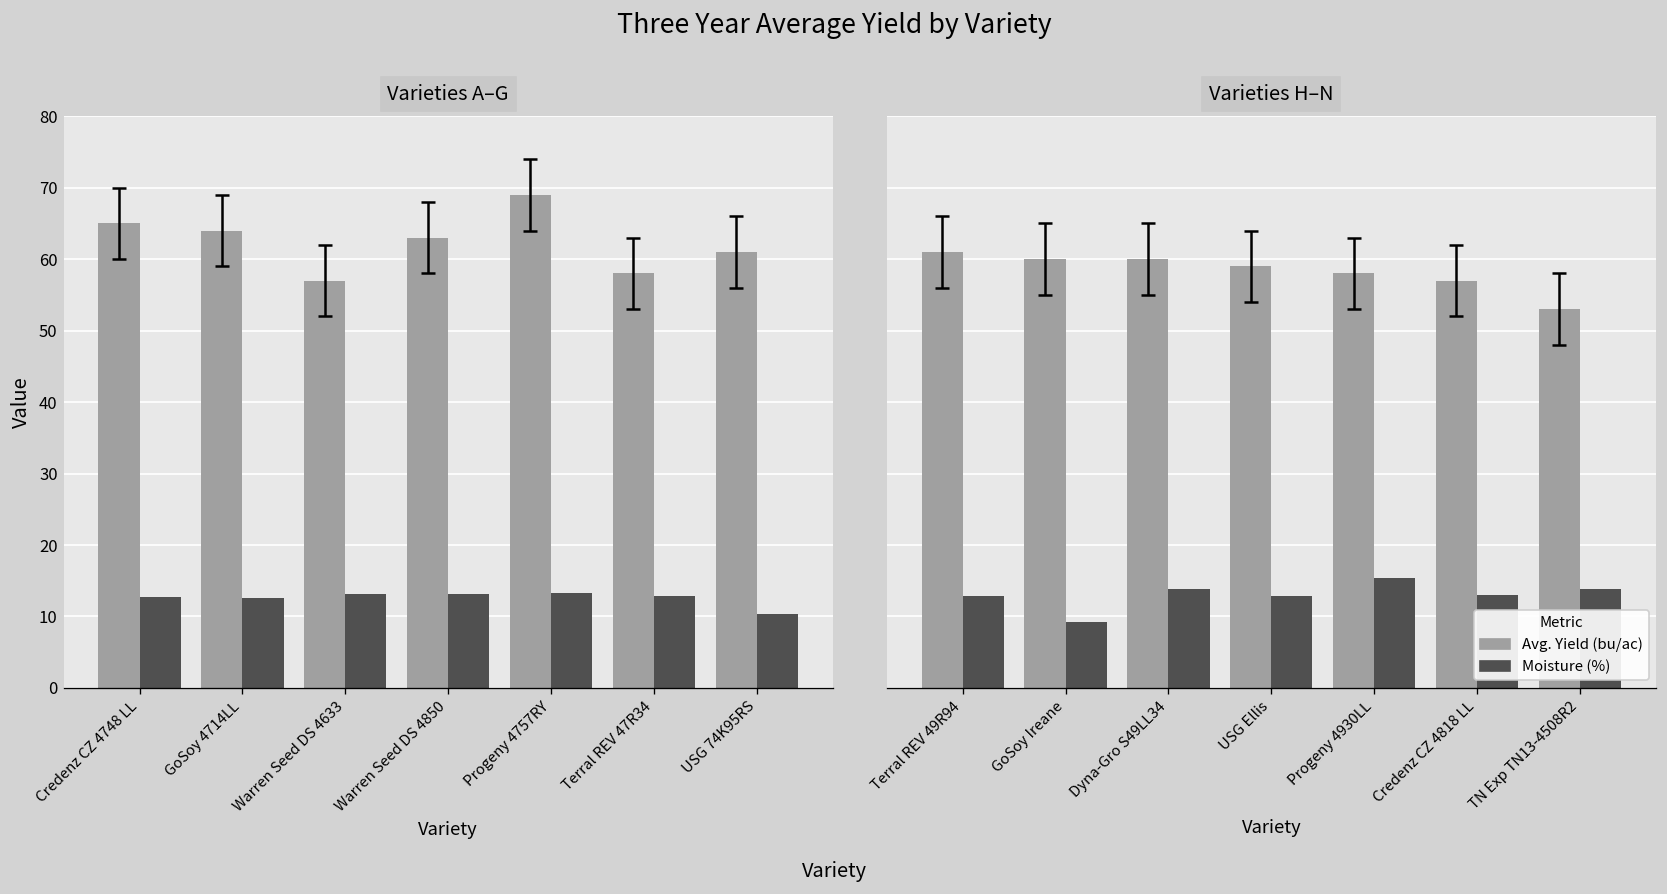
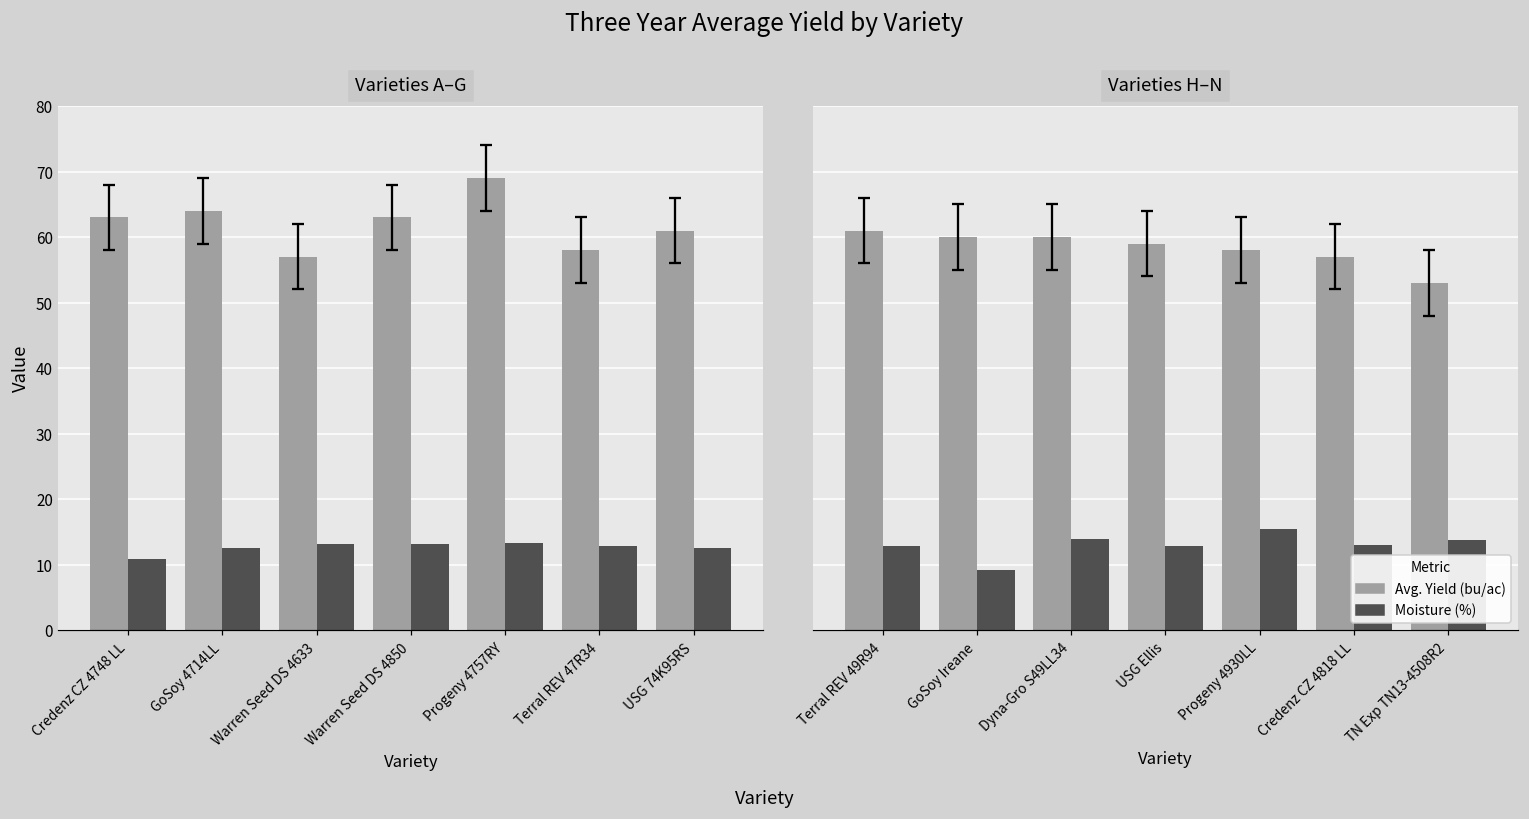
Varieties A–G, Avg. Yield (bu/ac), Credenz CZ 4748 LL: 65 -> 63
Varieties A–G, Moisture (%), Credenz CZ 4748 LL: 13 -> 11
Varieties A–G, Moisture (%), USG 74K95RS: 10 -> 13
